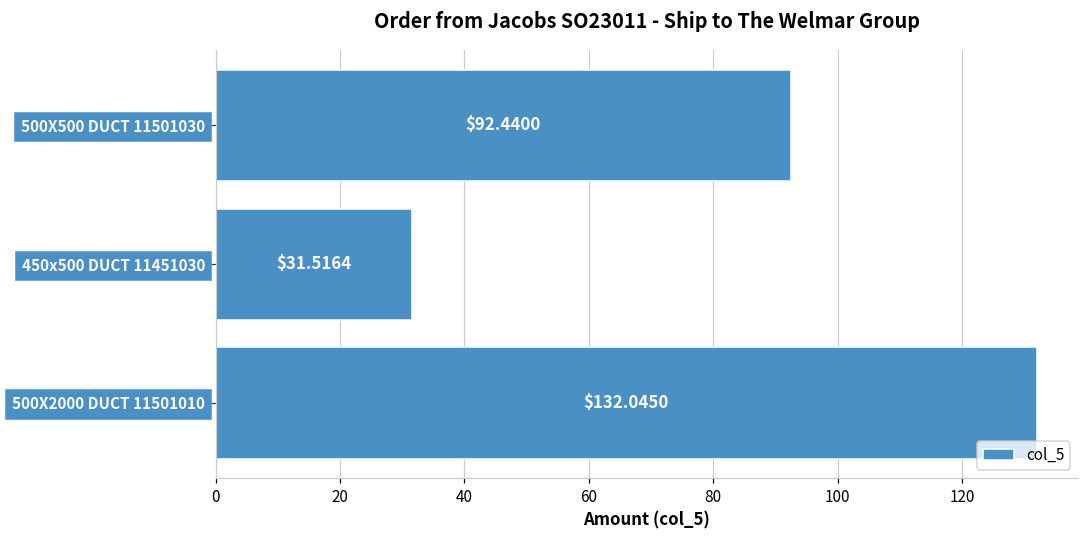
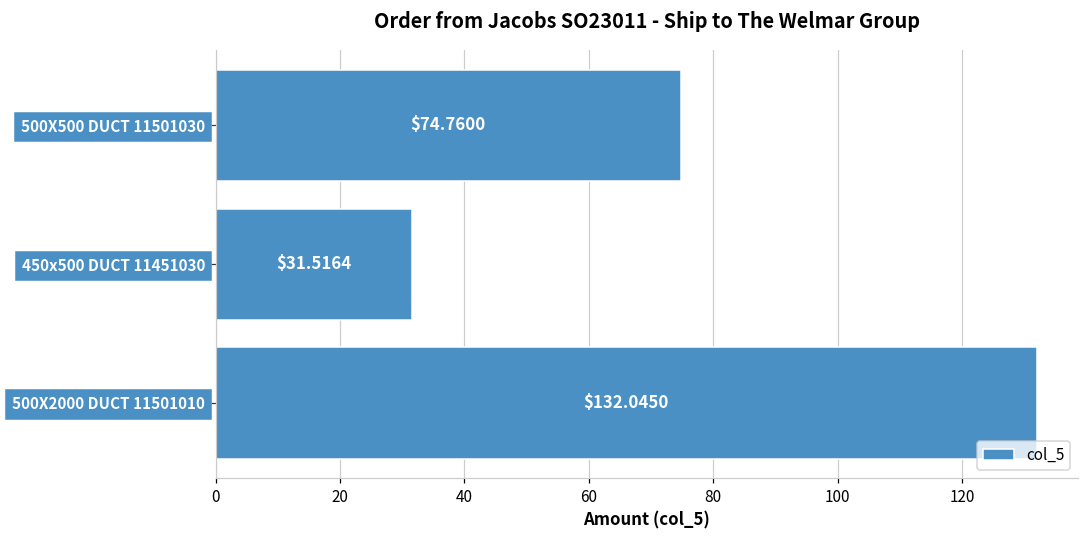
500X500 DUCT 11501030: $92.4400 -> $74.7600
